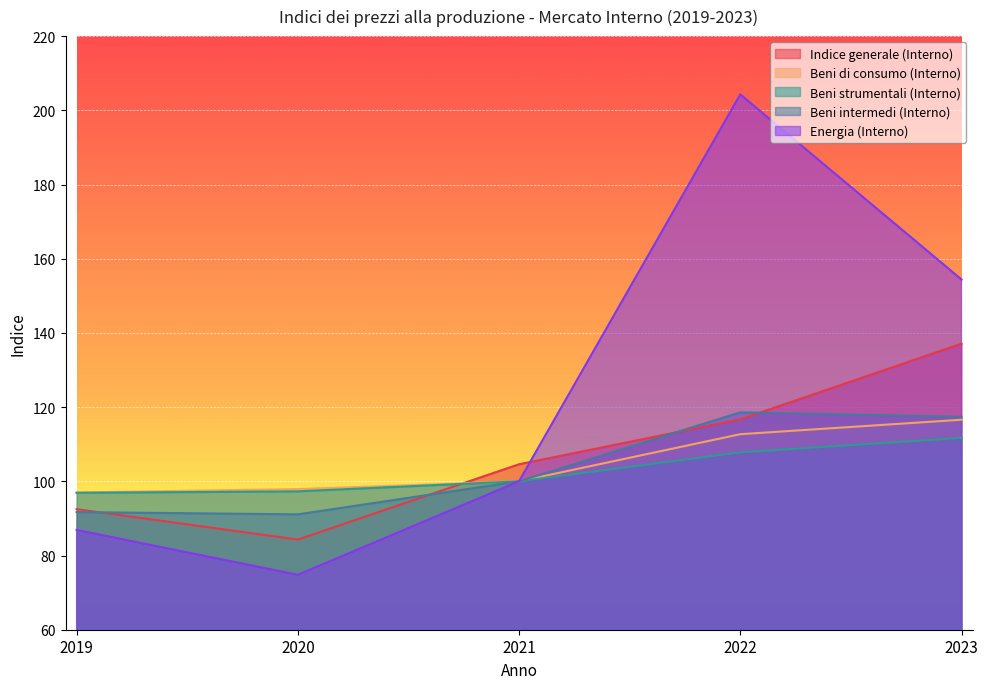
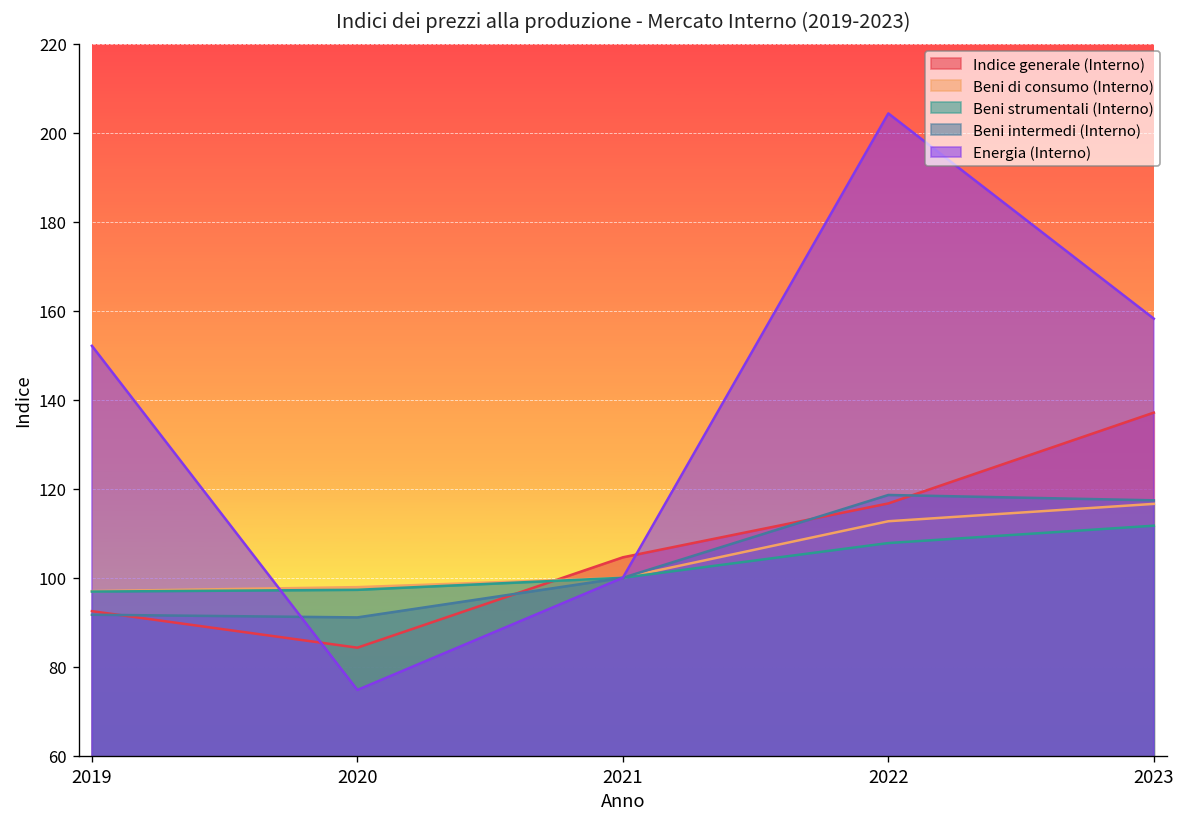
Energia (Interno), 2019: 87 -> 152
Energia (Interno), 2023: 154 -> 158
